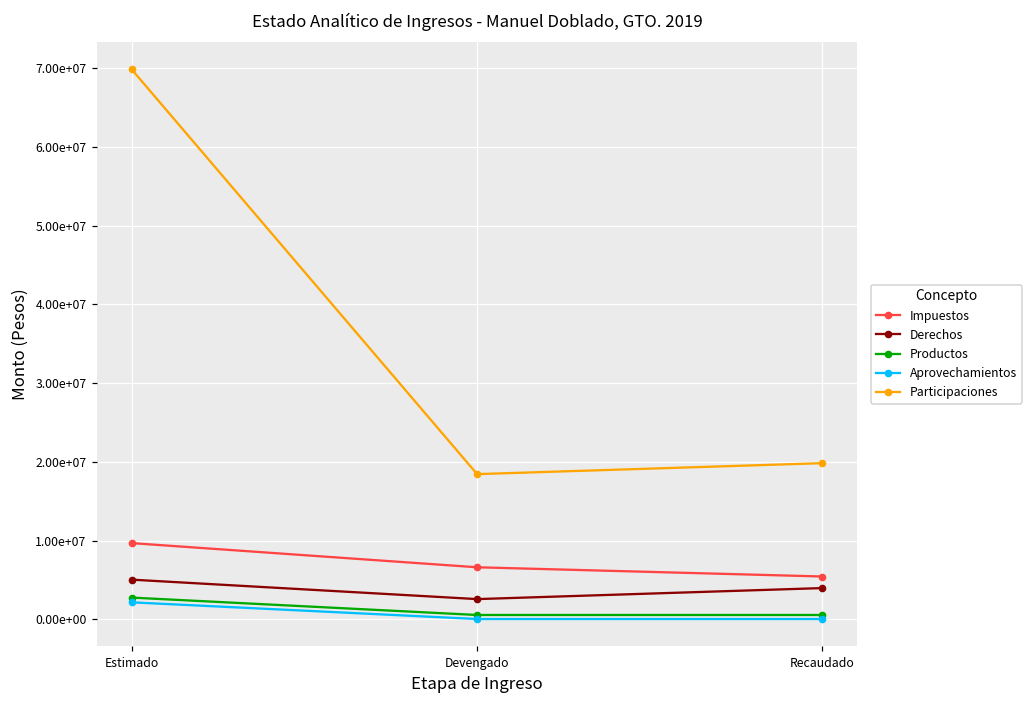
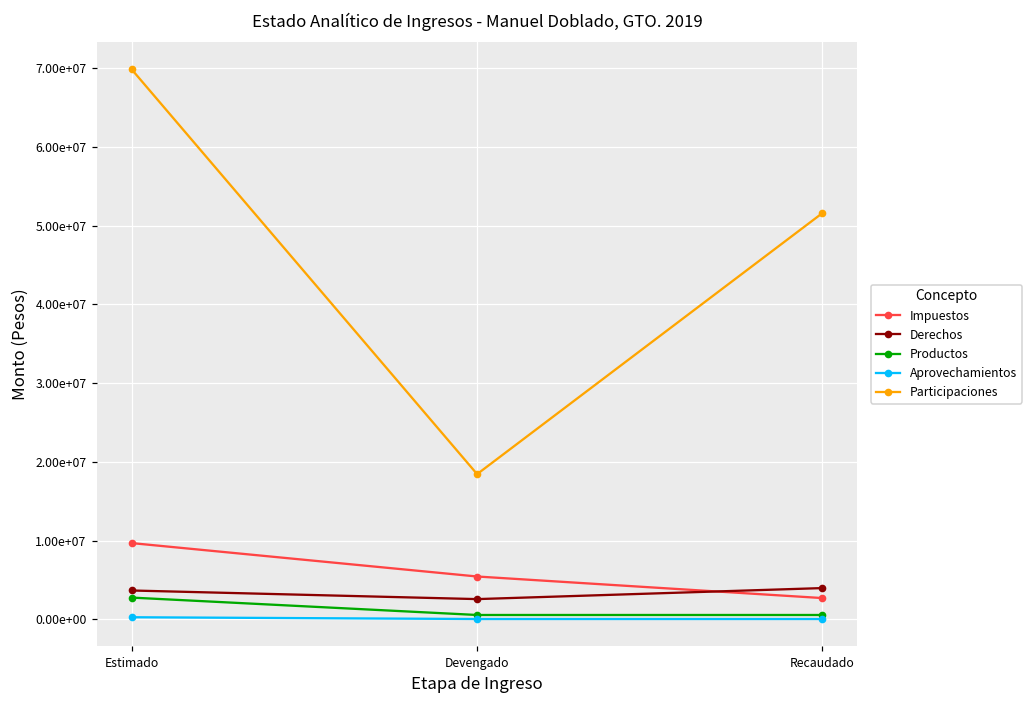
Derechos, Estimado: 5000000 -> 4000000
Aprovechamientos, Estimado: 2000000 -> 0
Impuestos, Devengado: 7000000 -> 5000000
Impuestos, Recaudado: 5000000 -> 3000000
Participaciones, Recaudado: 20000000 -> 52000000
